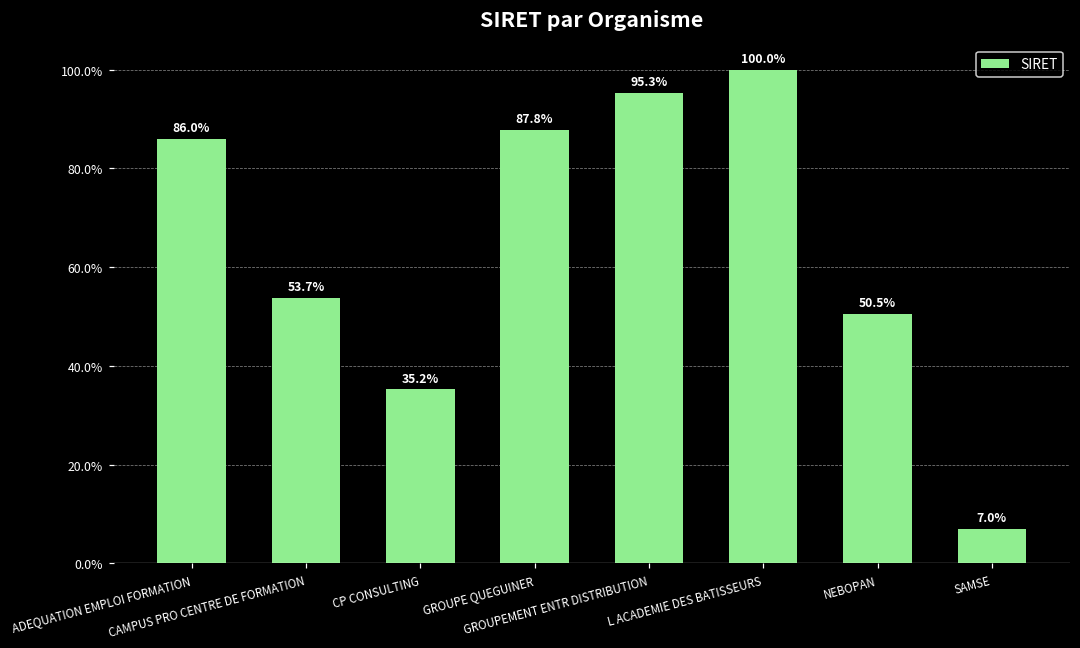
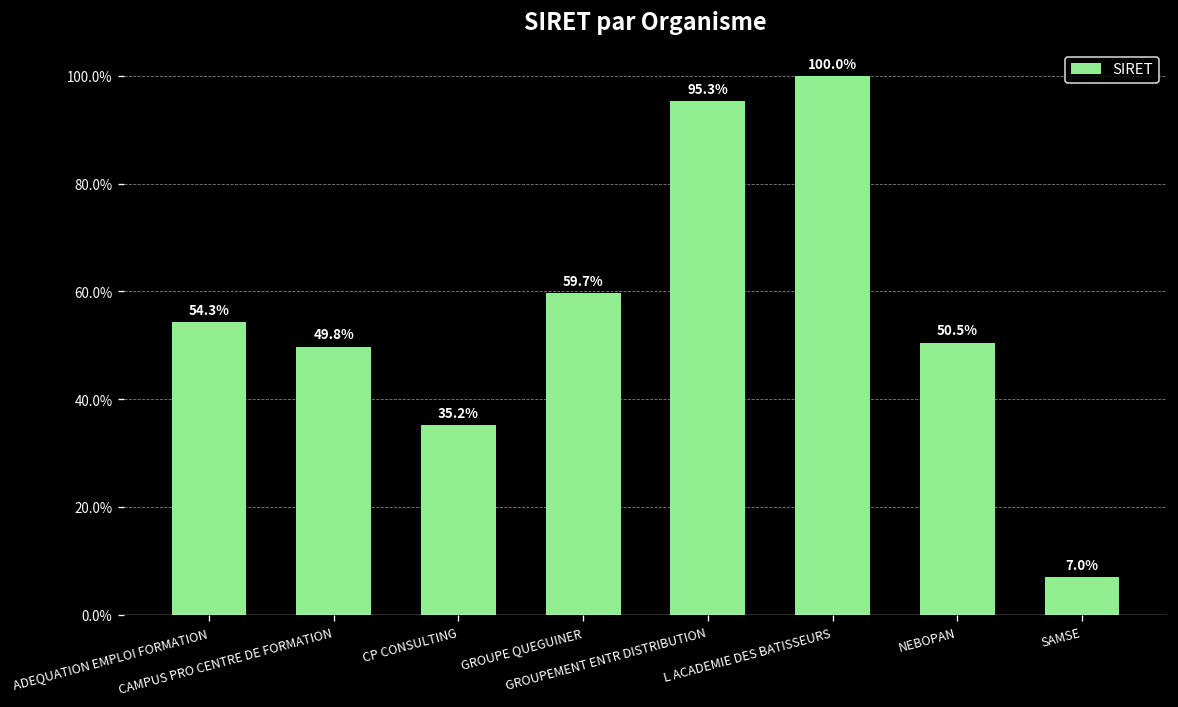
ADEQUATION EMPLOI FORMATION: 86.0% -> 54.3%
CAMPUS PRO CENTRE DE FORMATION: 53.7% -> 49.8%
GROUPE QUEGUINER: 87.8% -> 59.7%
